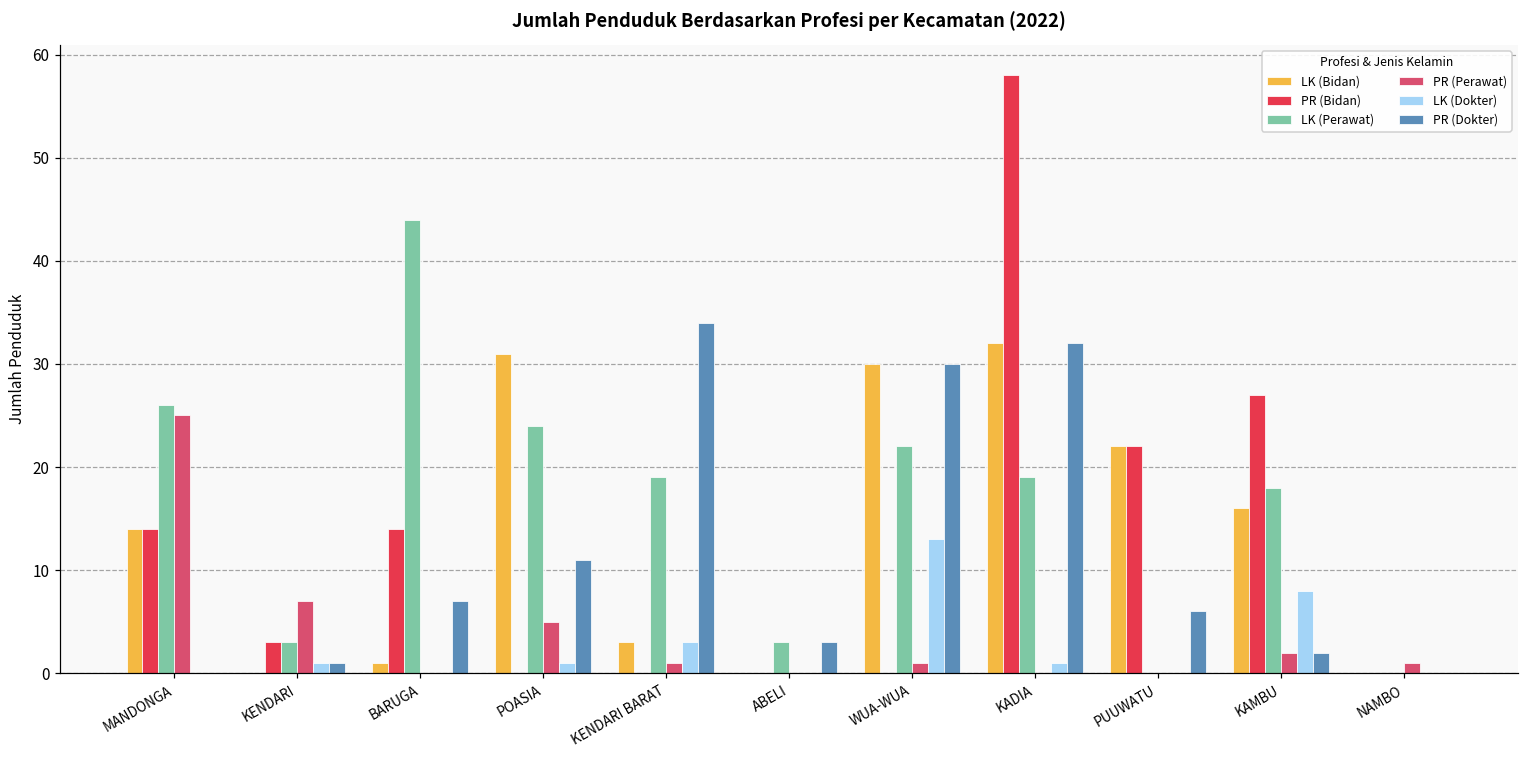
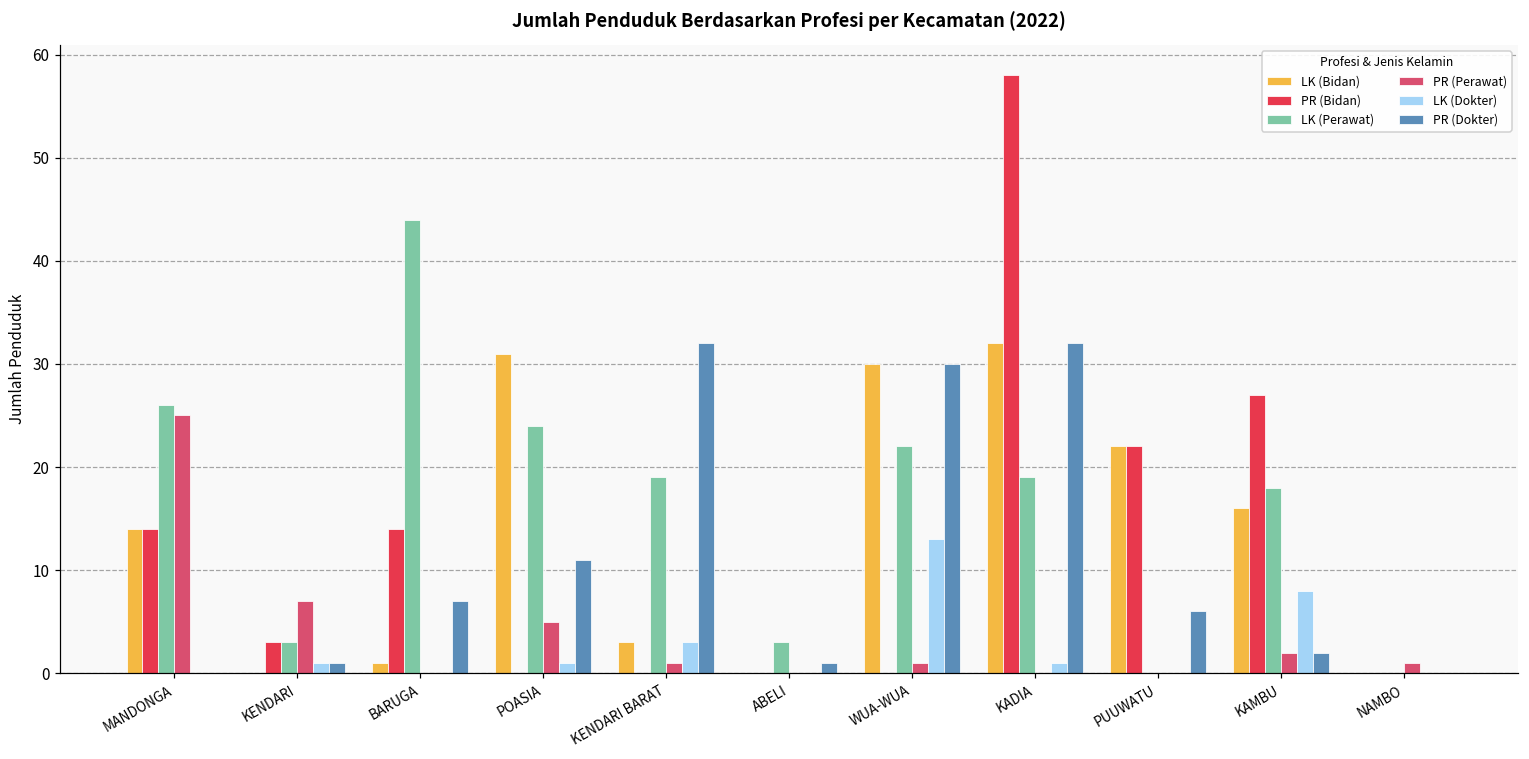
PR (Dokter), KENDARI BARAT: 34 -> 32
PR (Dokter), ABELI: 3 -> 1
